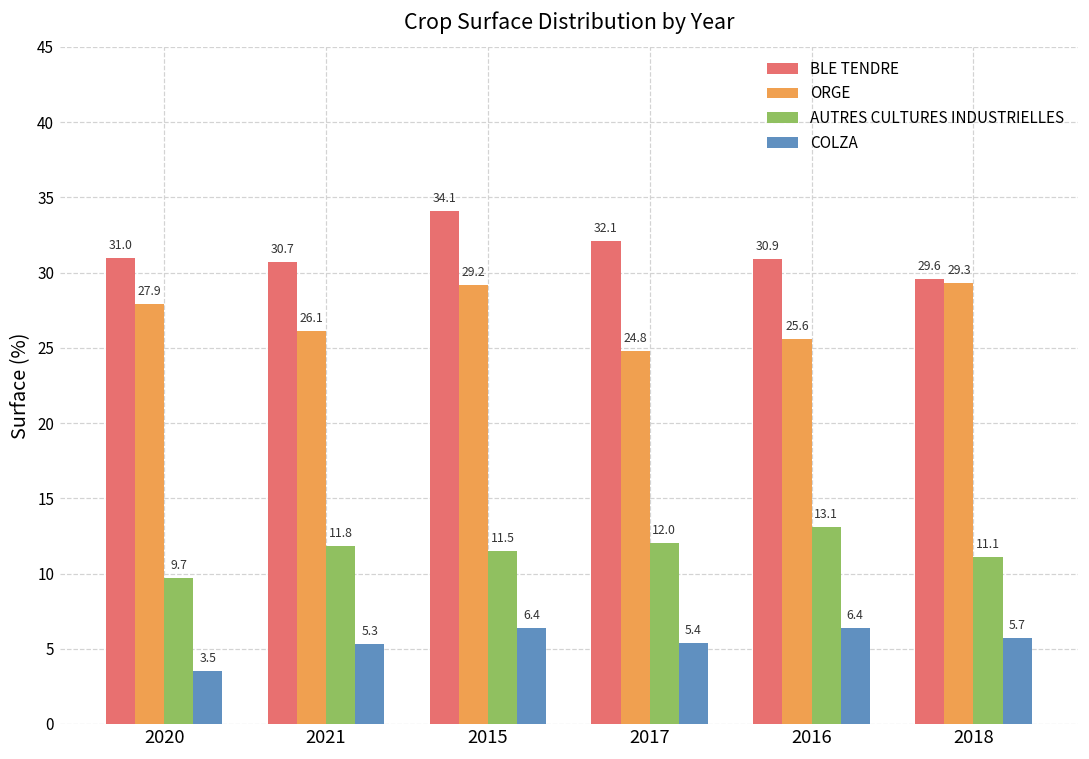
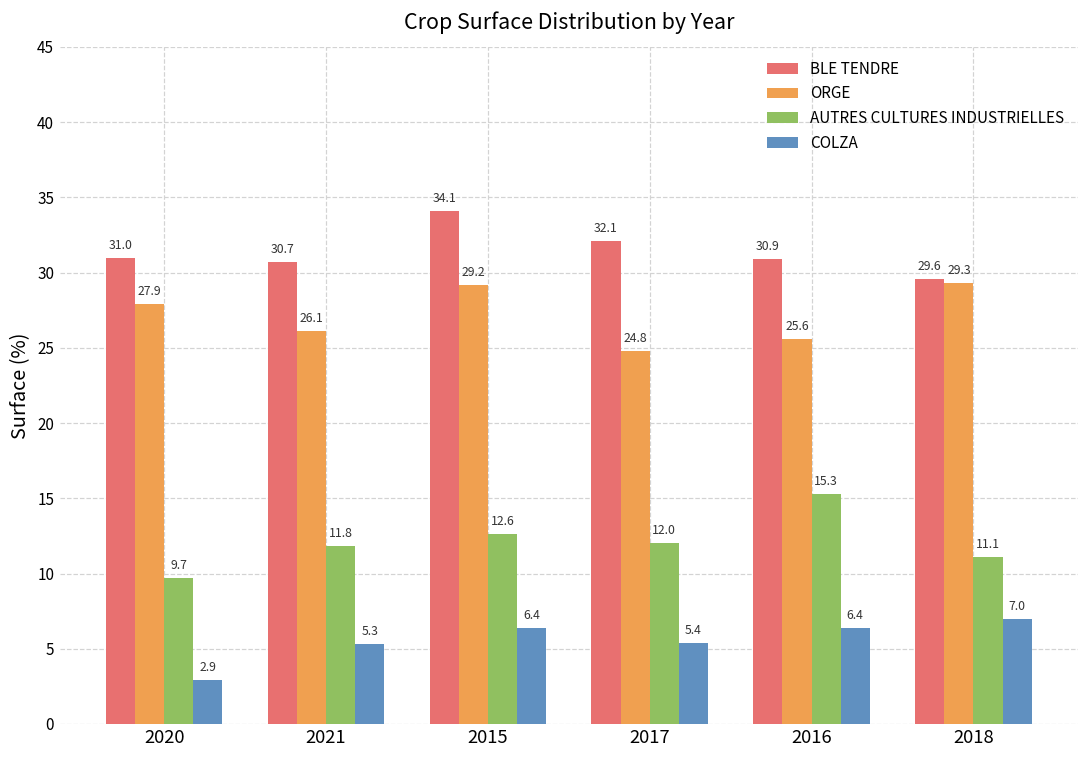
COLZA, 2020: 3.5 -> 2.9
AUTRES CULTURES INDUSTRIELLES, 2015: 11.5 -> 12.6
AUTRES CULTURES INDUSTRIELLES, 2016: 13.1 -> 15.3
COLZA, 2018: 5.7 -> 7.0
